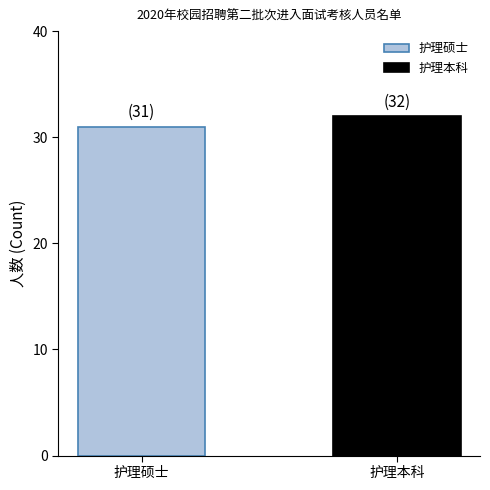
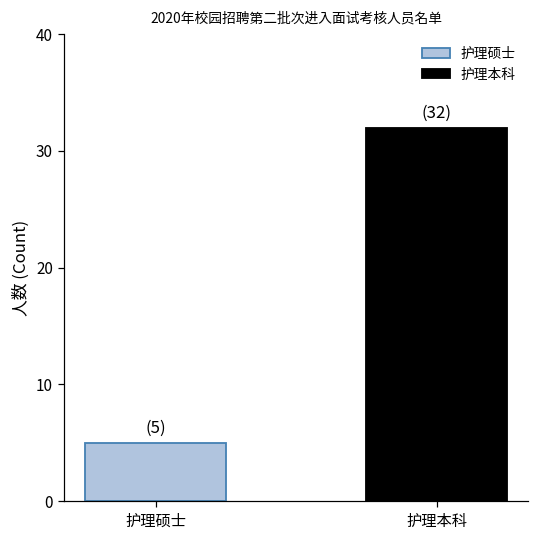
护理硕士: (31) -> (5)
